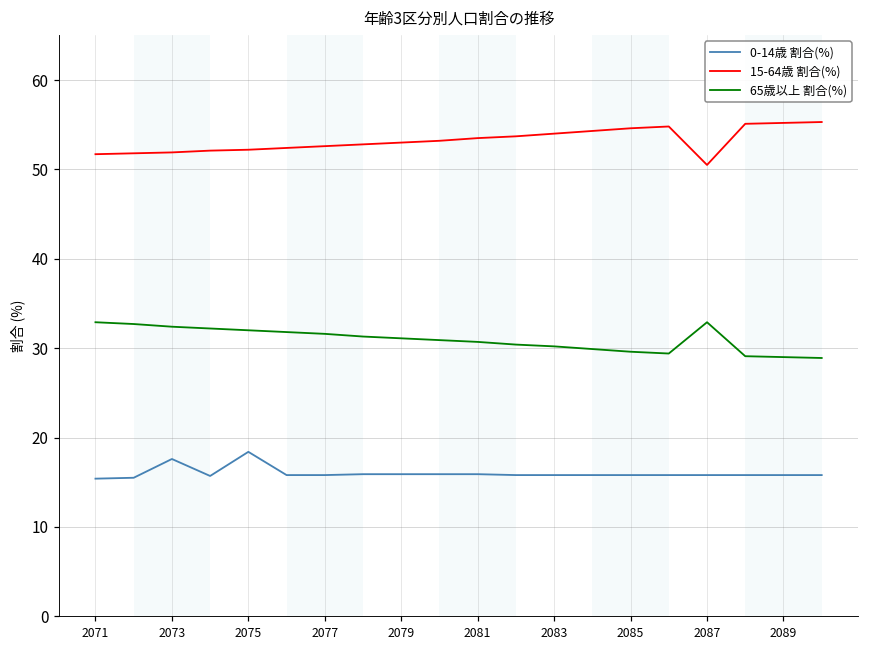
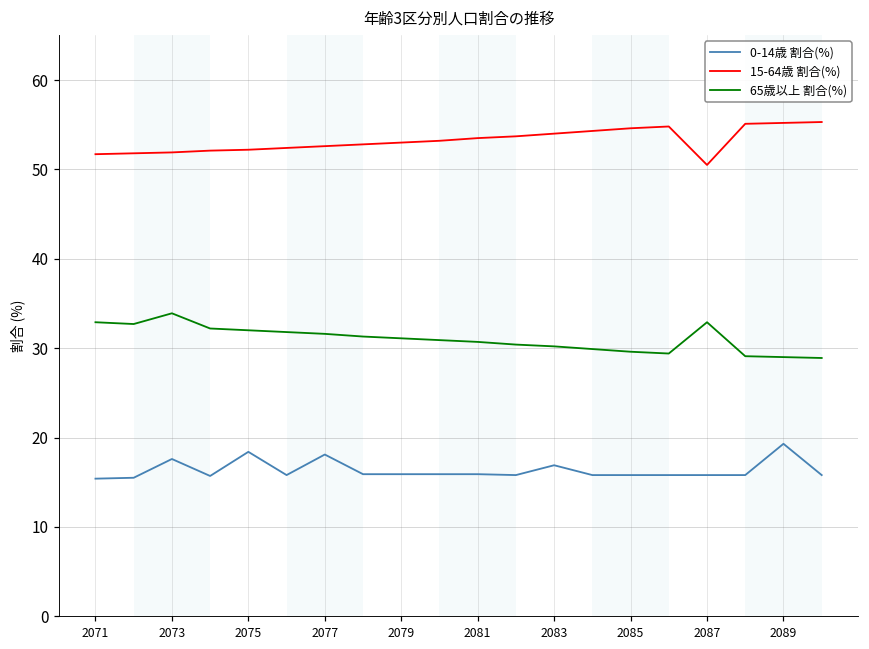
65歳以上 割合(%), 2073: 32 -> 34
0-14歳 割合(%), 2077: 16 -> 18
0-14歳 割合(%), 2083: 16 -> 17
0-14歳 割合(%), 2089: 16 -> 19
